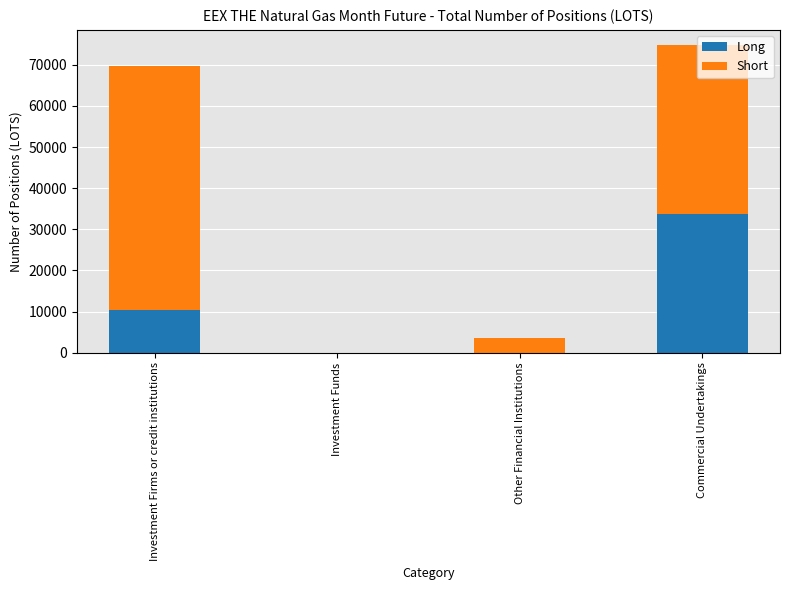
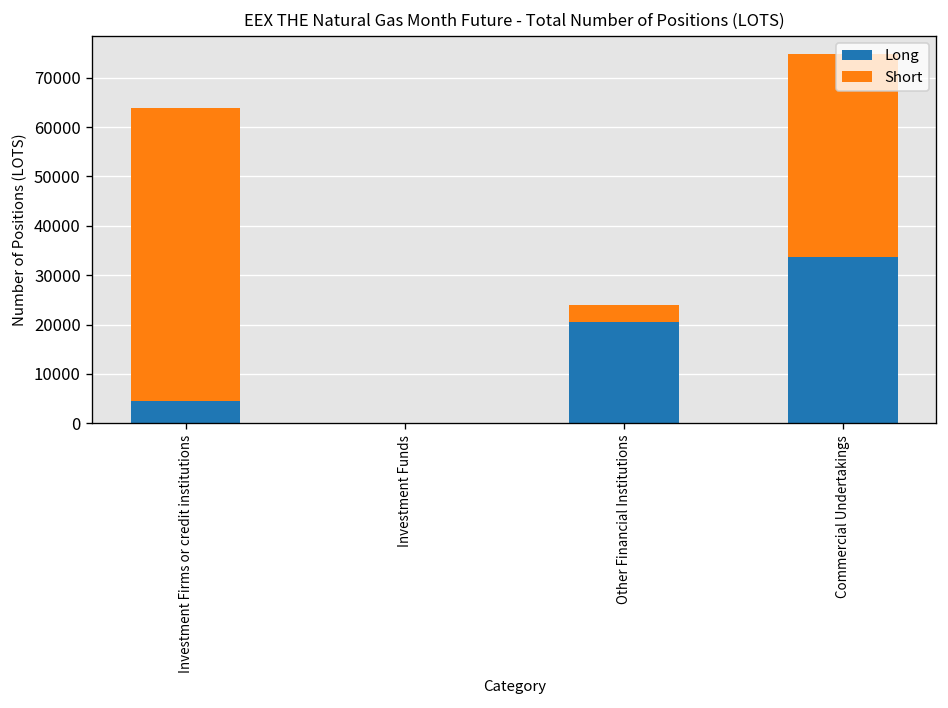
Long, Investment Firms or credit institutions: 10000 -> 5000
Long, Other Financial Institutions: 0 -> 20000
